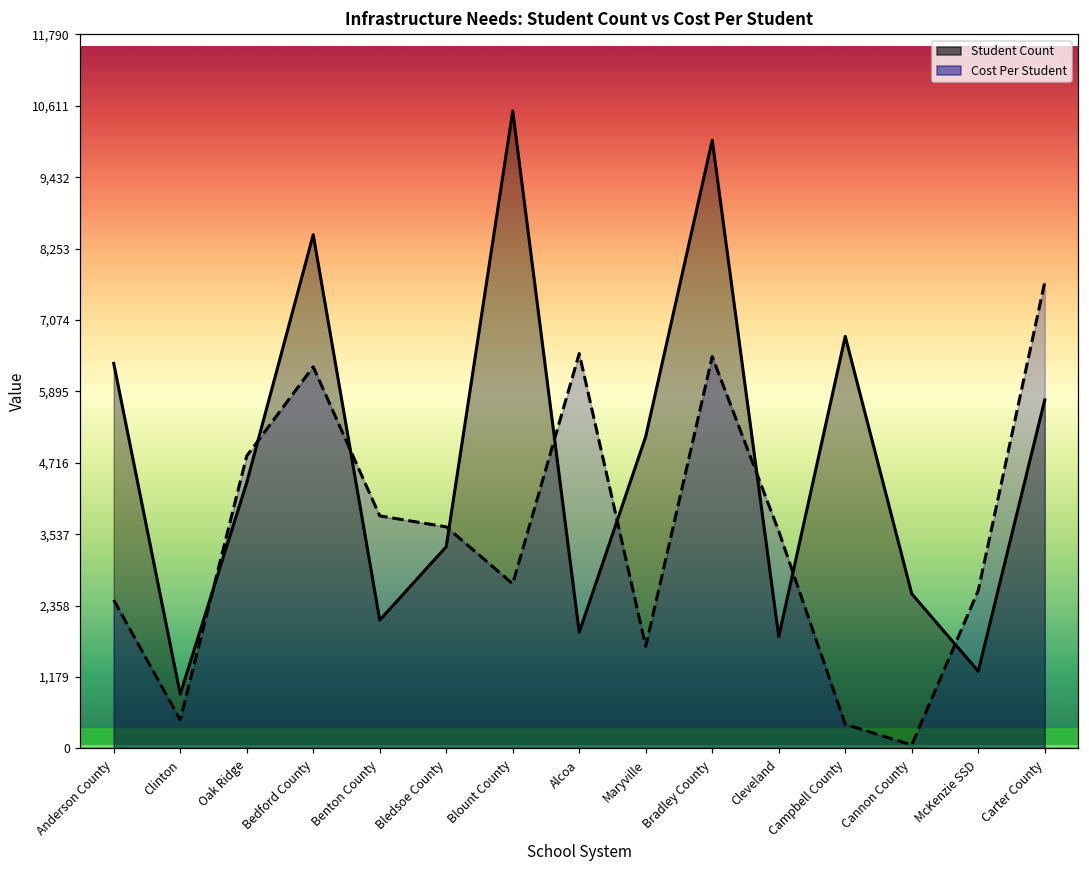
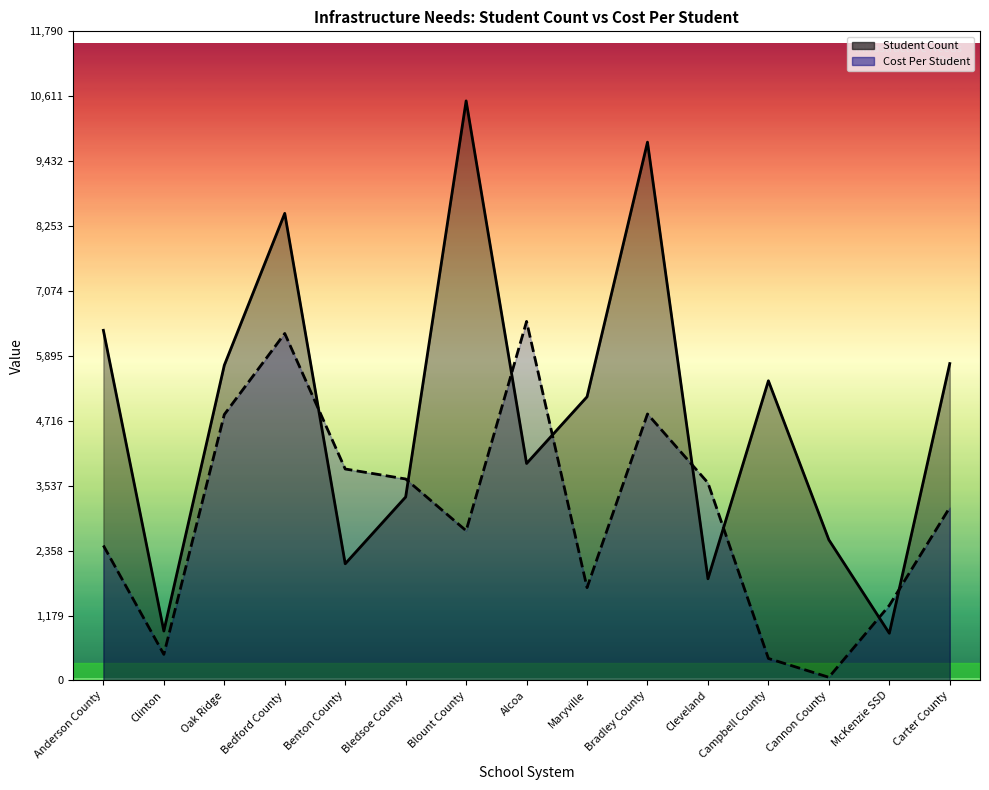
Student Count, Oak Ridge: 4,400 -> 5,700
Student Count, Alcoa: 1,900 -> 3,900
Student Count, Bradley County: 10,000 -> 9,800
Cost Per Student, Bradley County: 6,500 -> 4,800
Student Count, Campbell County: 6,800 -> 5,400
Student Count, McKenzie SSD: 1,300 -> 900
Cost Per Student, McKenzie SSD: 2,600 -> 1,400
Cost Per Student, Carter County: 7,700 -> 3,100
